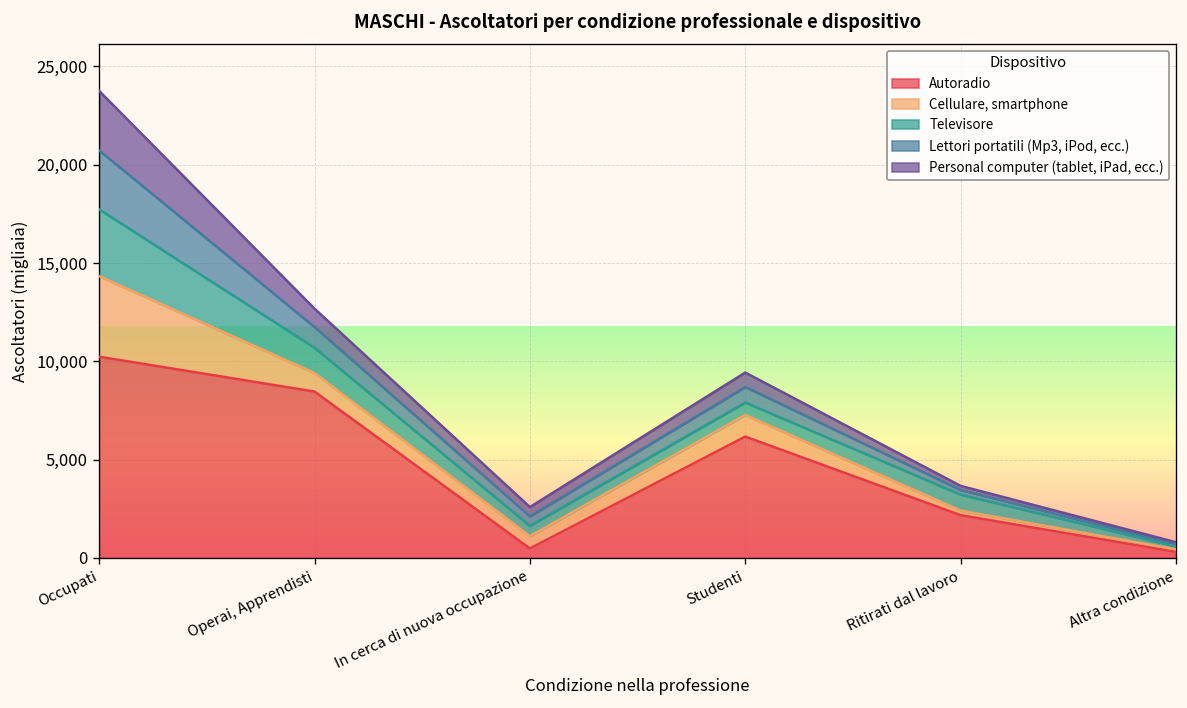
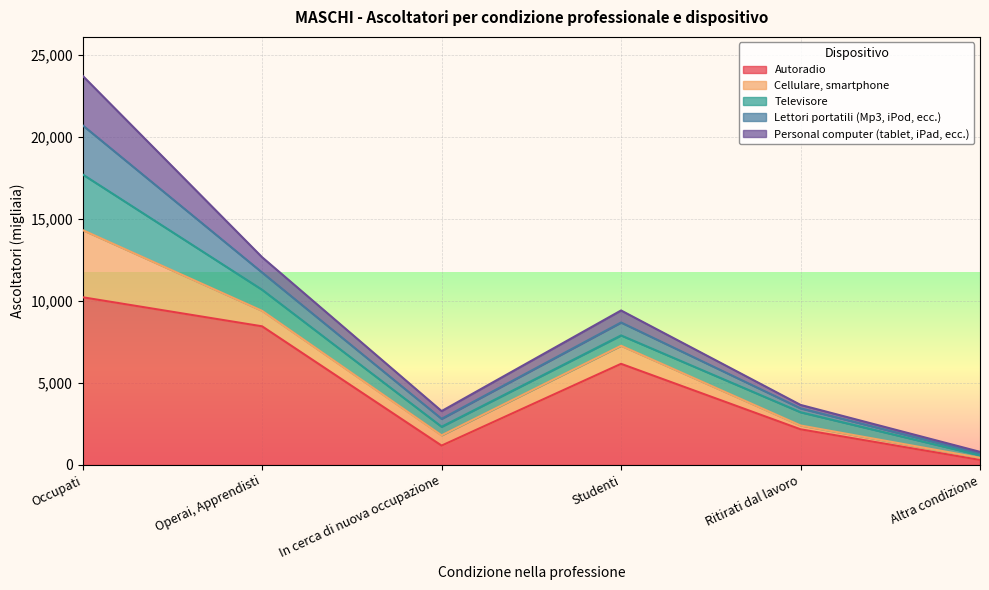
Autoradio, In cerca di nuova occupazione: 500 -> 1,200
